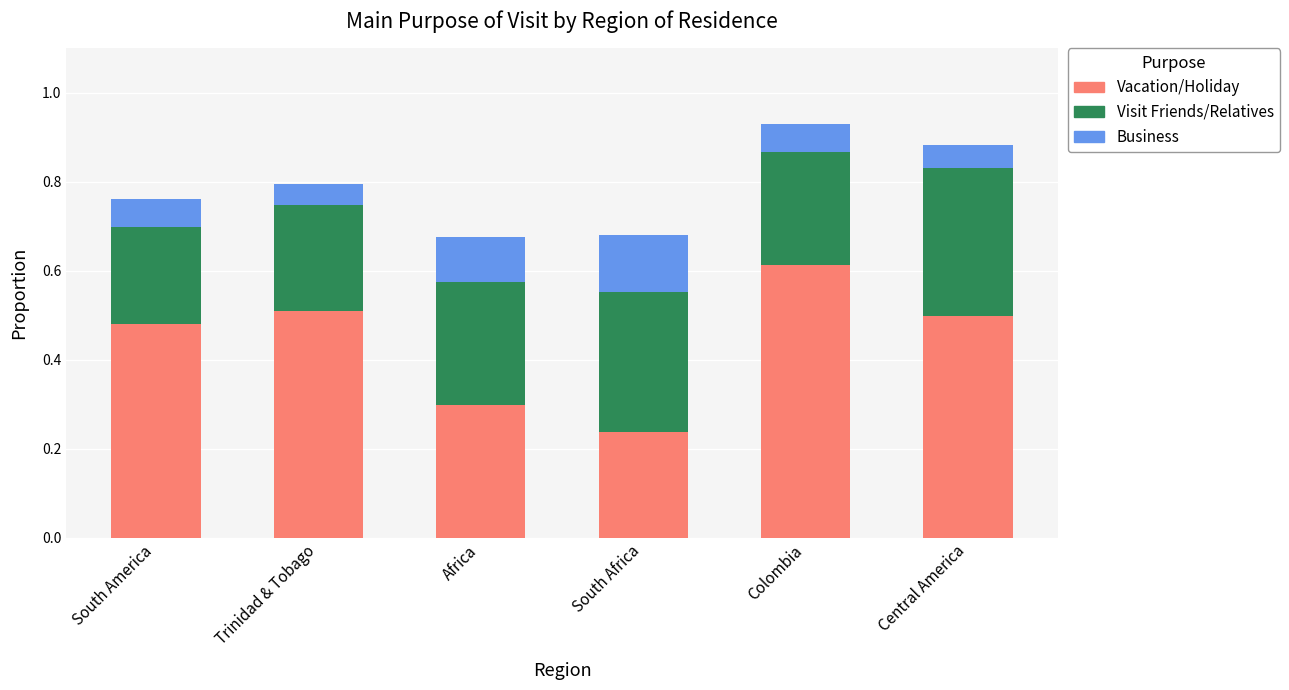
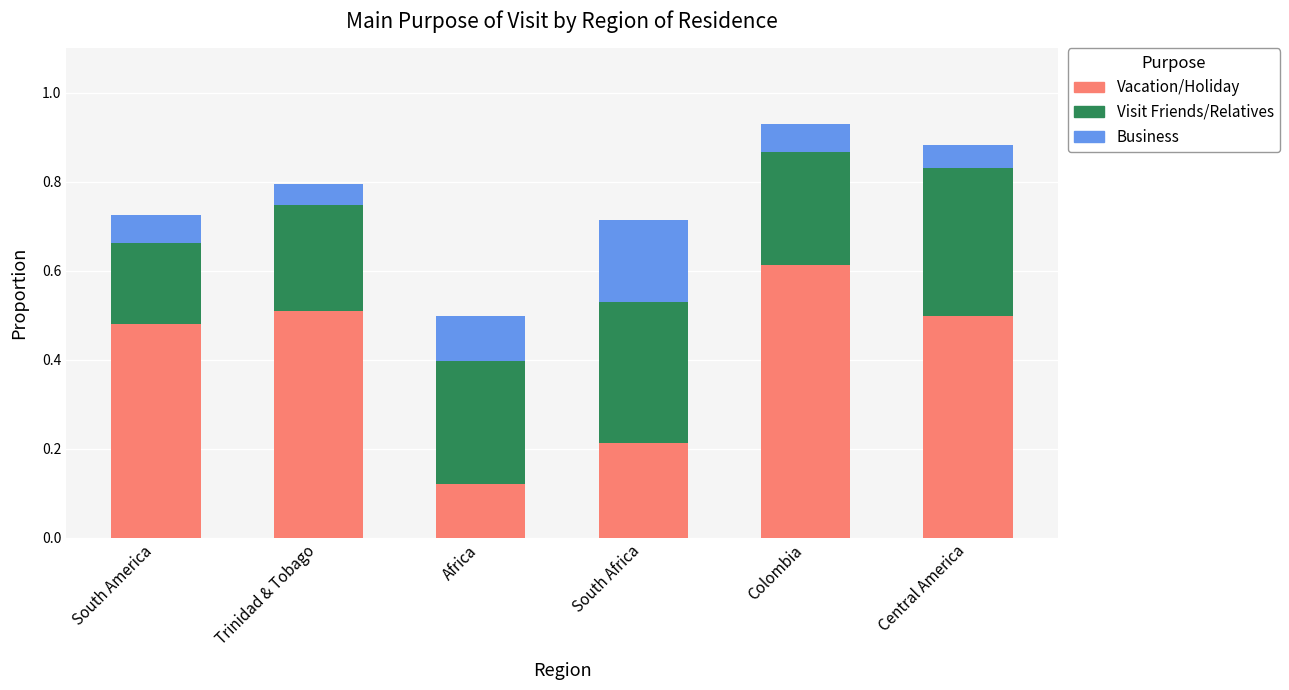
Visit Friends/Relatives, South America: 0.22 -> 0.18
Vacation/Holiday, Africa: 0.30 -> 0.12
Vacation/Holiday, South Africa: 0.24 -> 0.21
Business, South Africa: 0.13 -> 0.18
